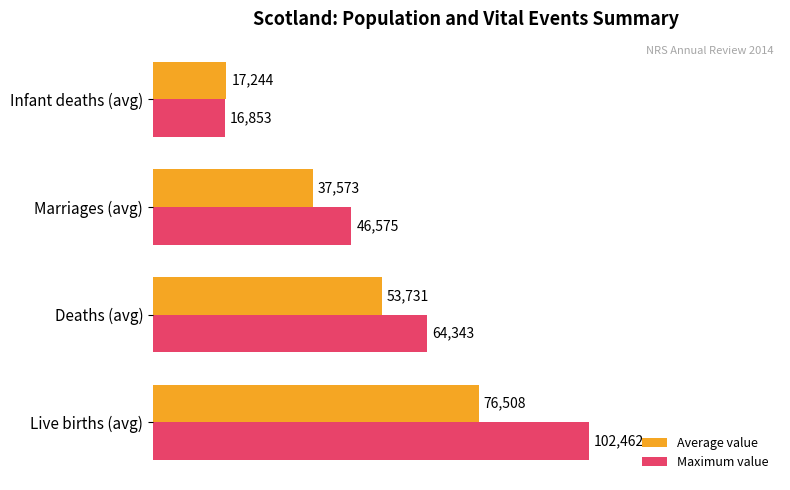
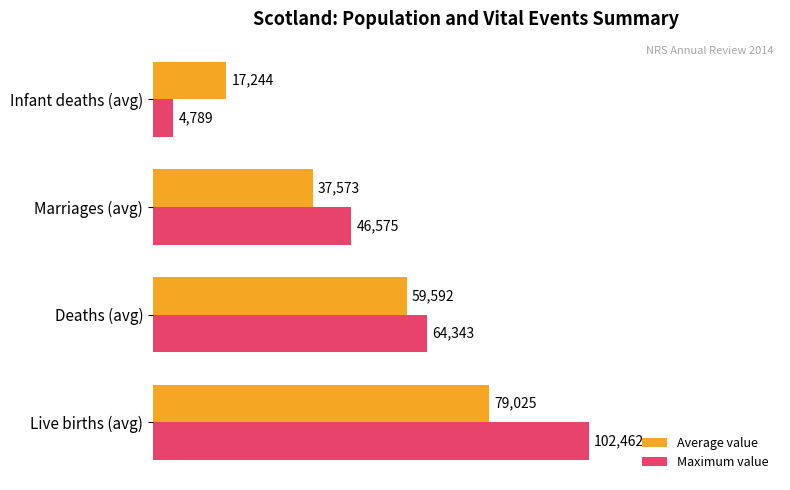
Maximum value, Infant deaths (avg): 16,853 -> 4,789
Average value, Deaths (avg): 53,731 -> 59,592
Average value, Live births (avg): 76,508 -> 79,025
